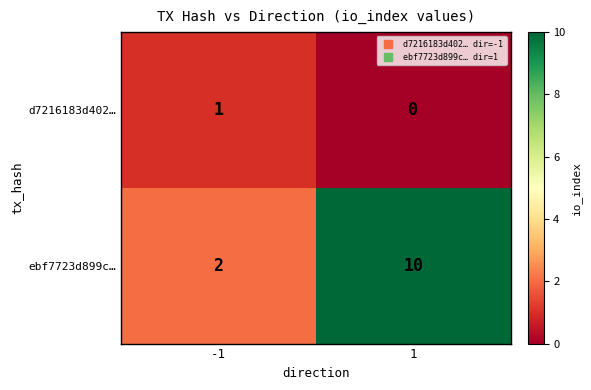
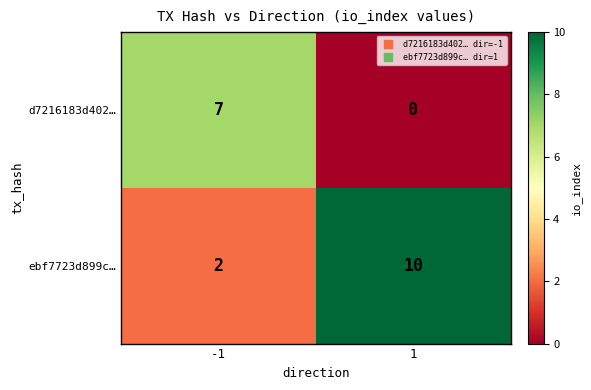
d7216183d402…, -1: 1 -> 7
